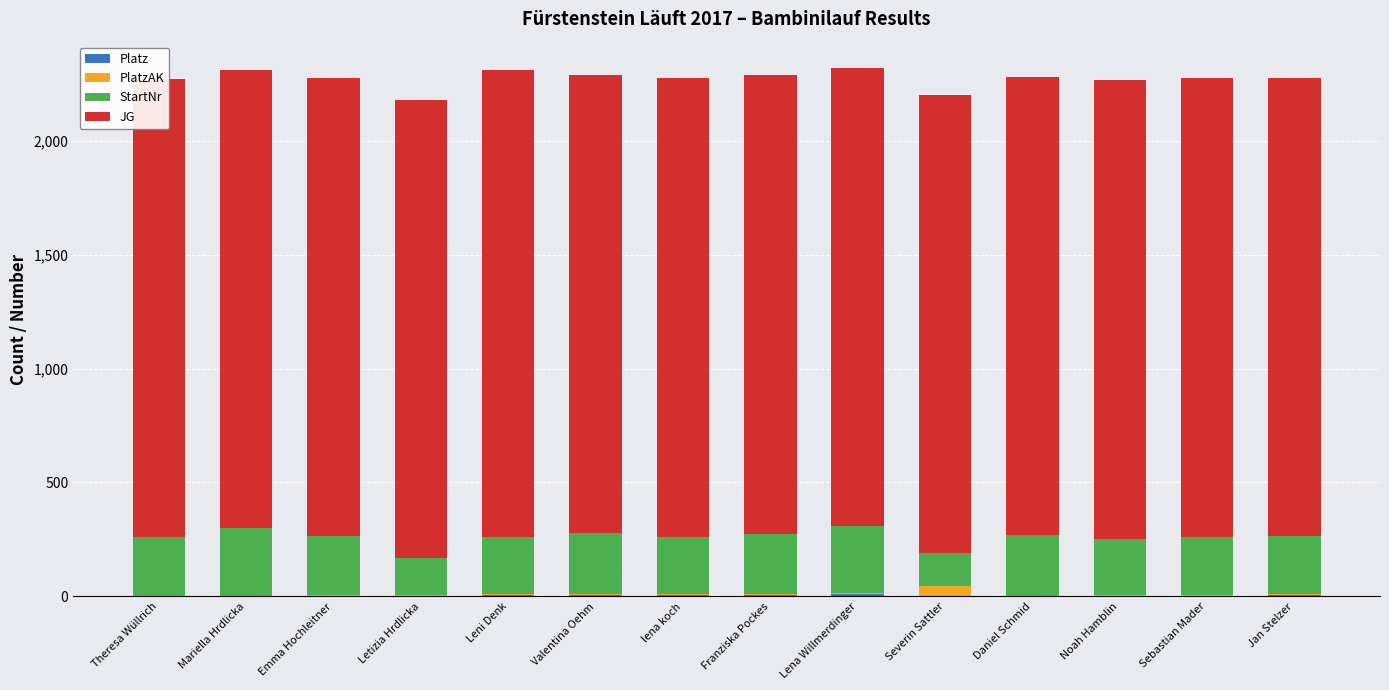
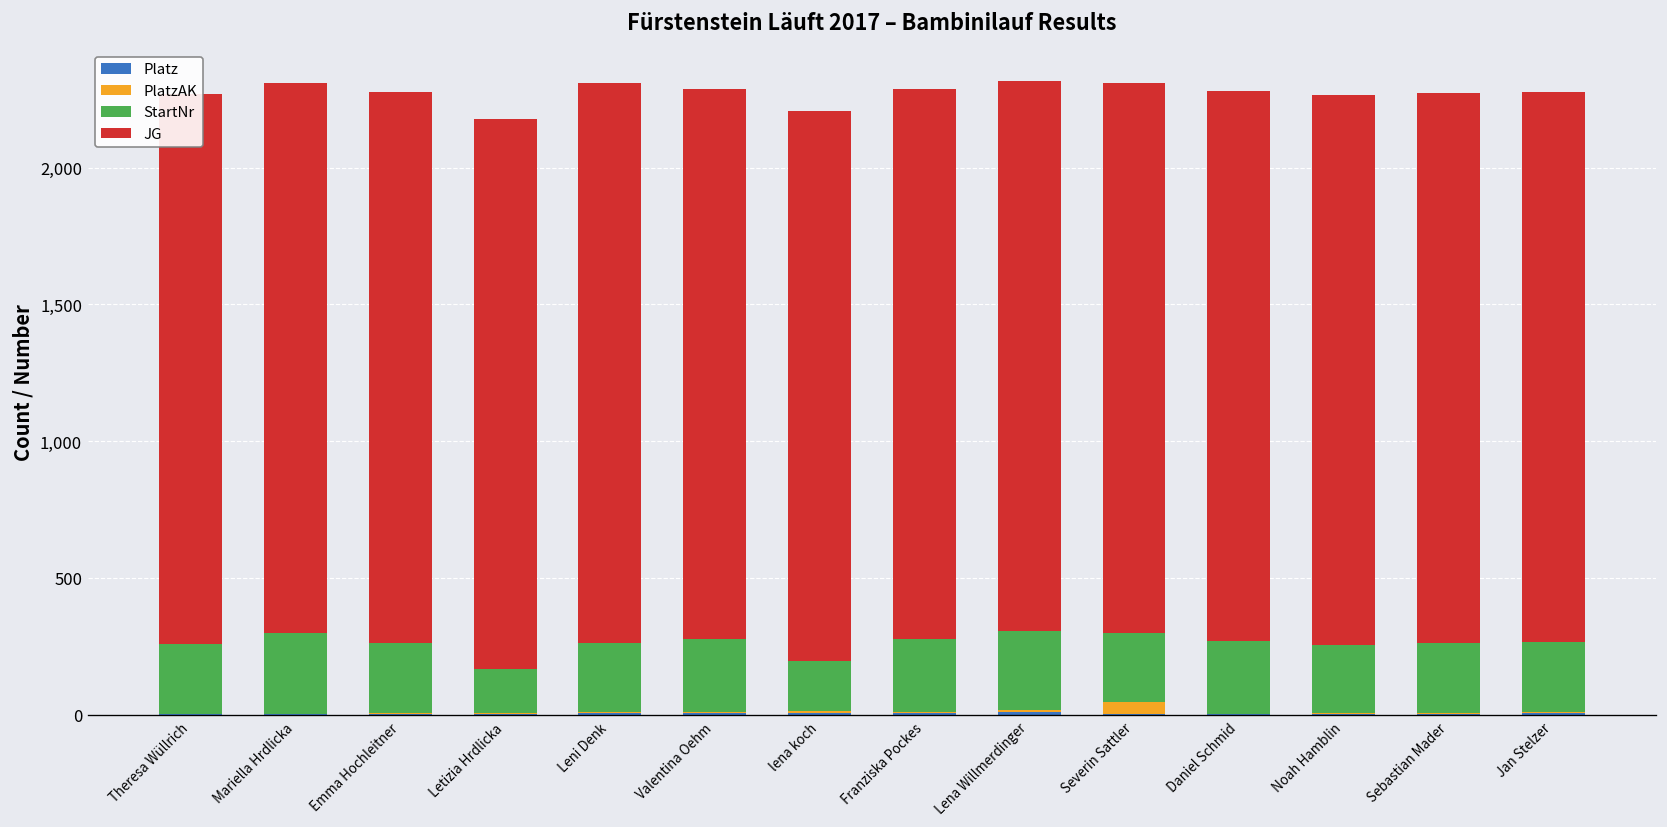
StartNr, lena koch: 250 -> 180
StartNr, Severin Sattler: 140 -> 250
